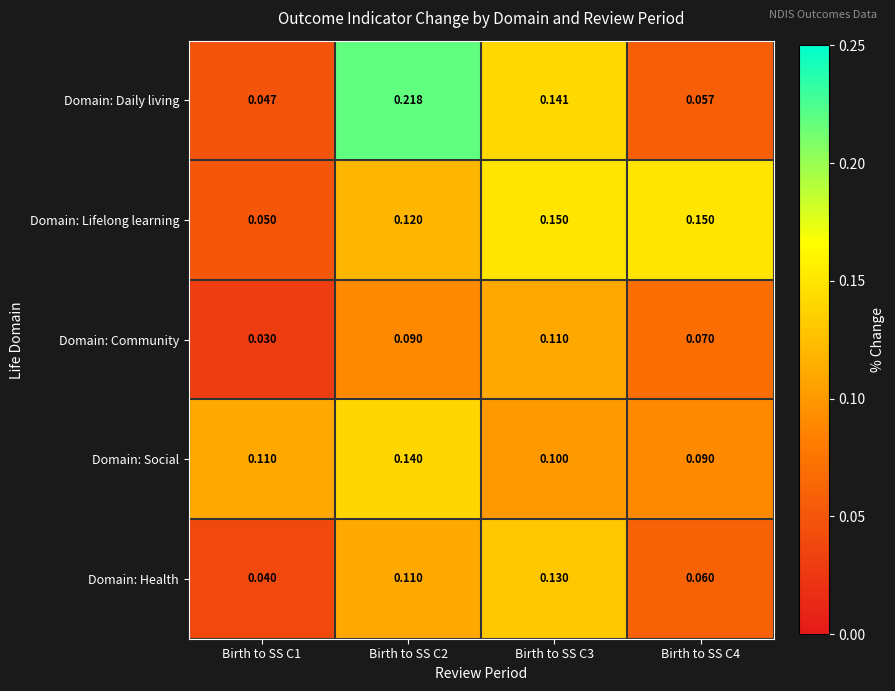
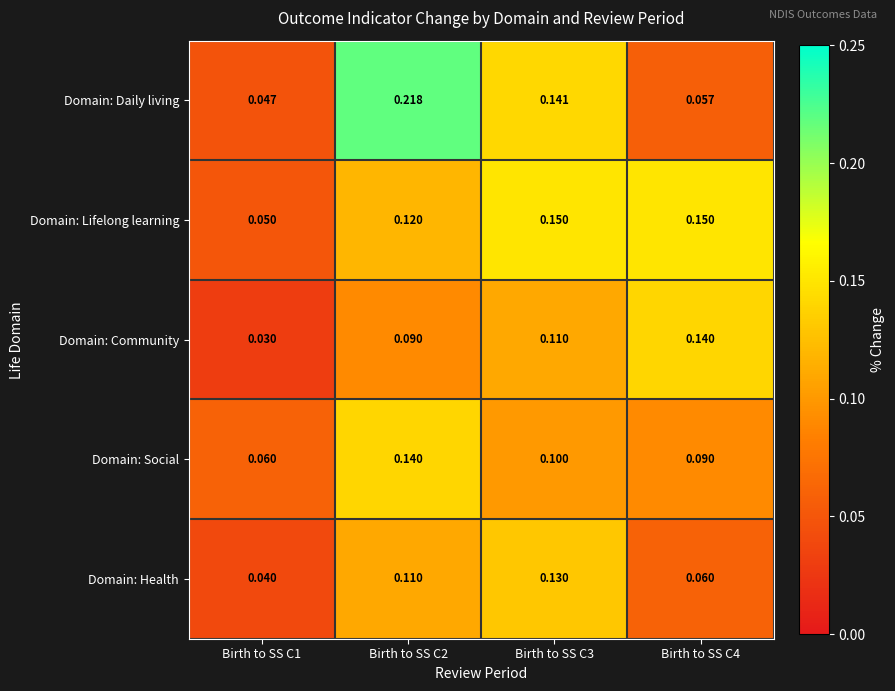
Domain: Community, Birth to SS C4: 0.070 -> 0.140
Domain: Social, Birth to SS C1: 0.110 -> 0.060
